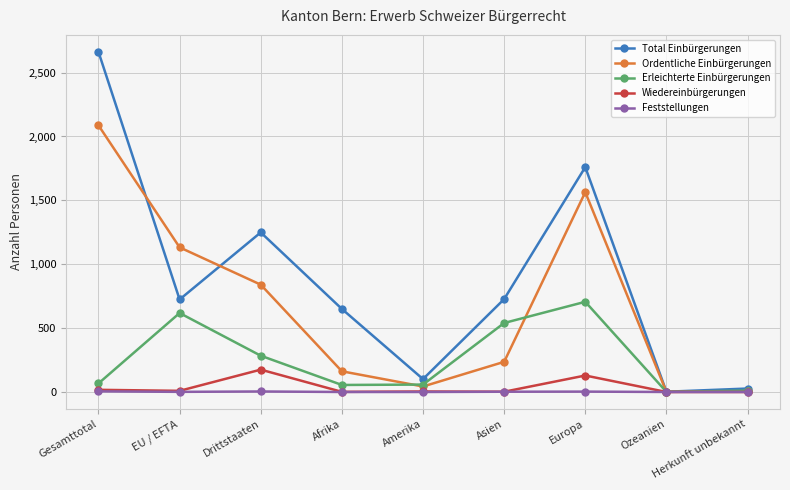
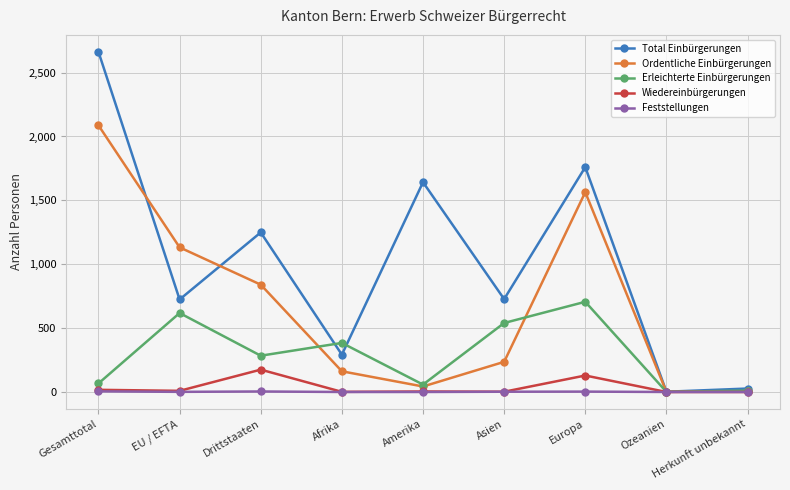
Total Einbürgerungen, Afrika: 650 -> 290
Erleichterte Einbürgerungen, Afrika: 60 -> 380
Total Einbürgerungen, Amerika: 100 -> 1,640
